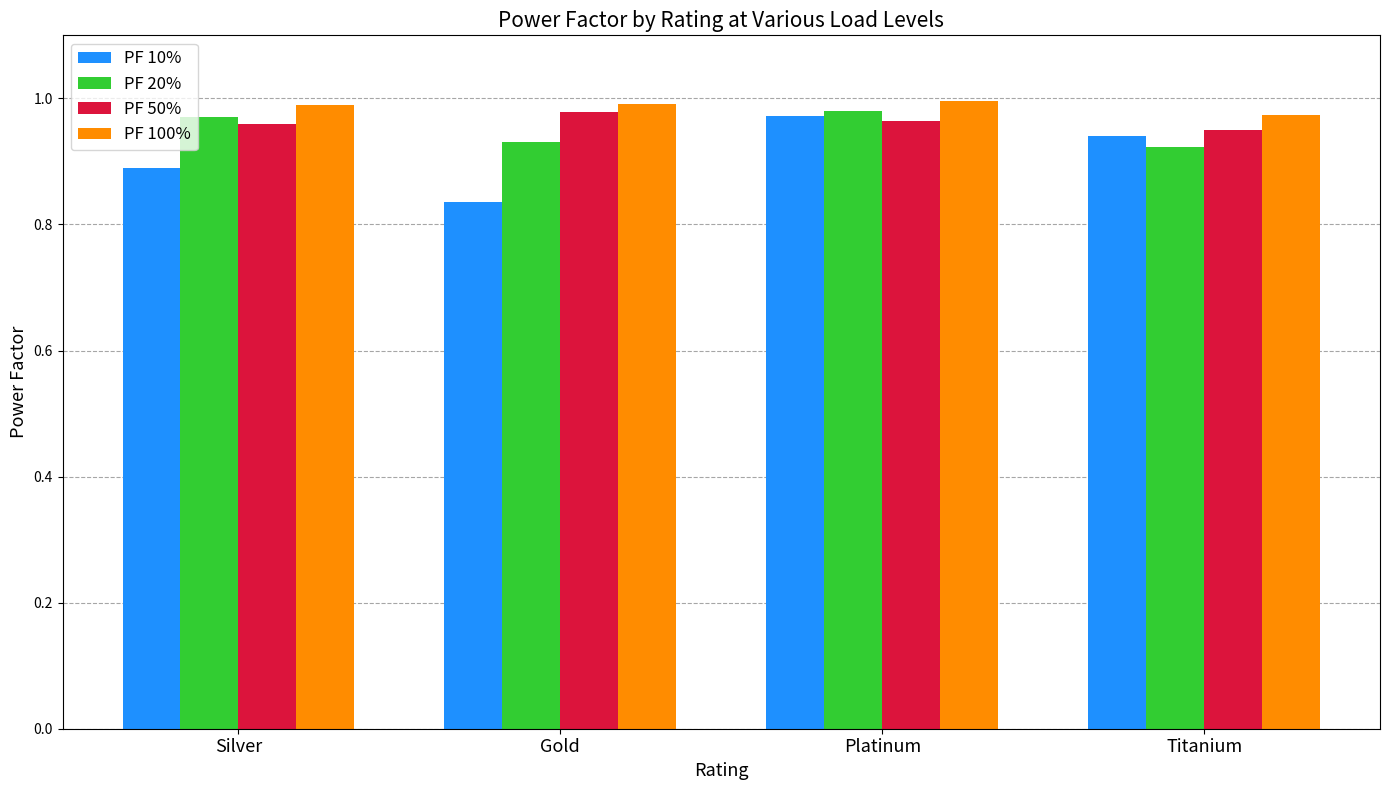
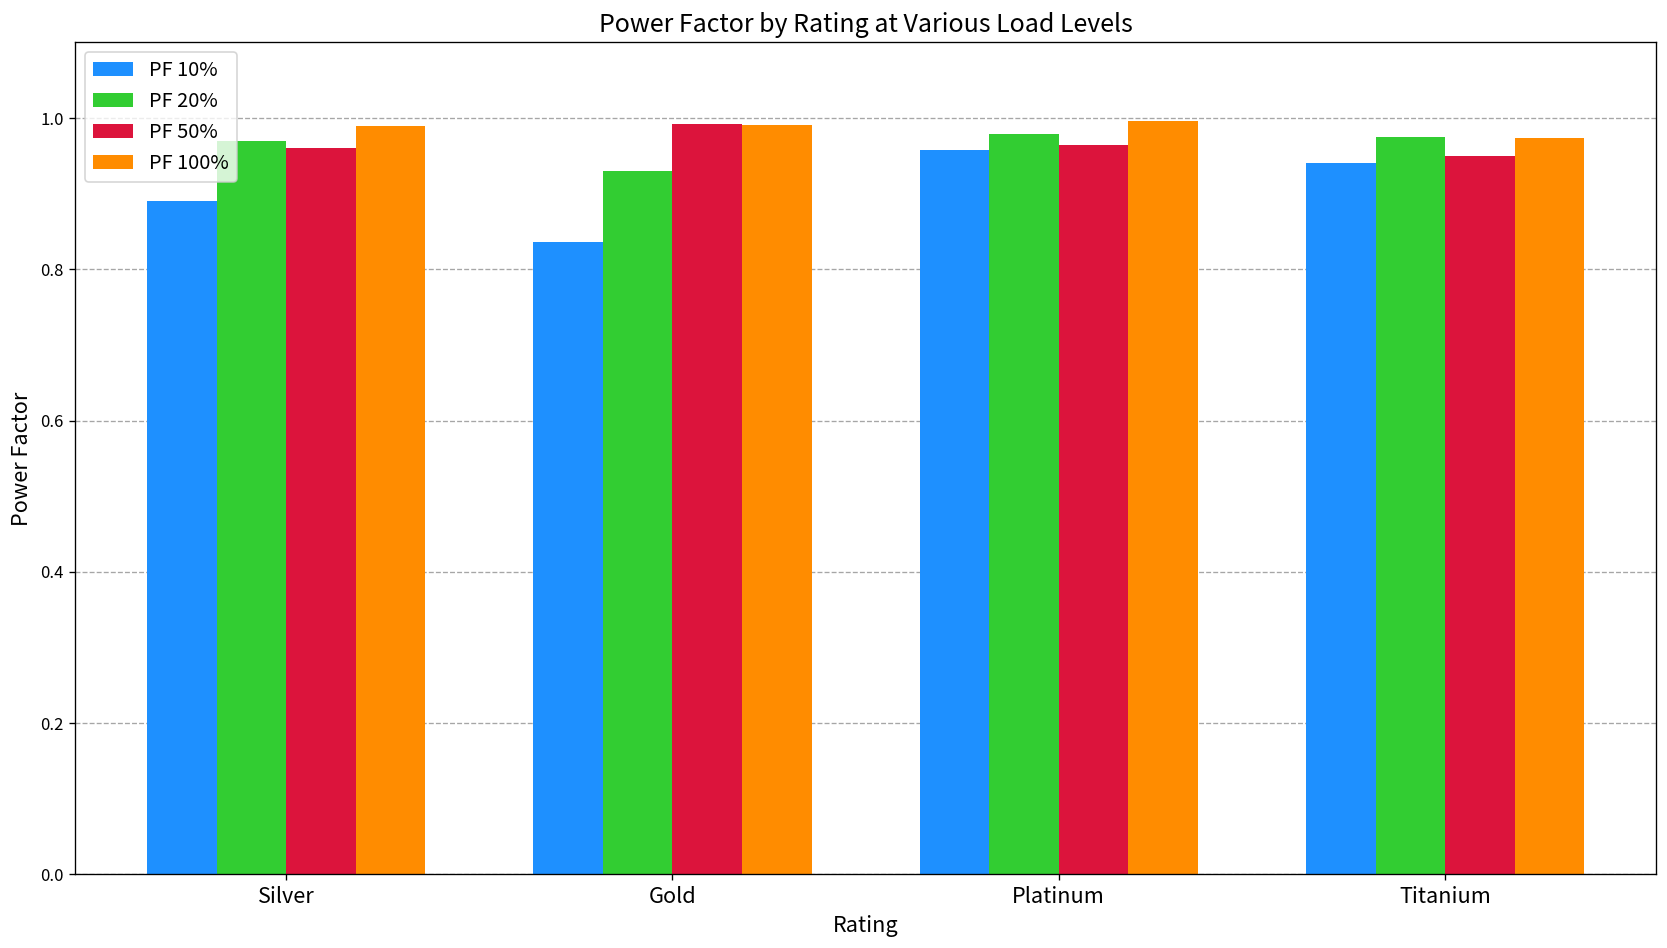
PF 50%, Gold: 0.98 -> 0.99
PF 10%, Platinum: 0.97 -> 0.96
PF 20%, Titanium: 0.92 -> 0.98
